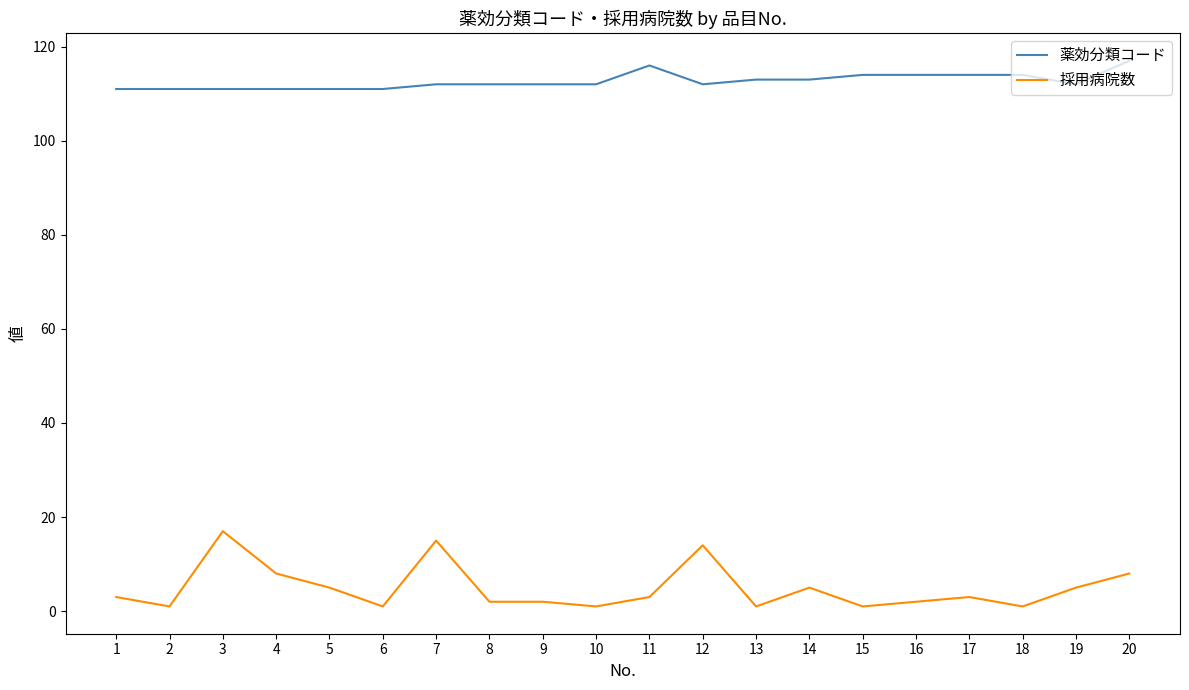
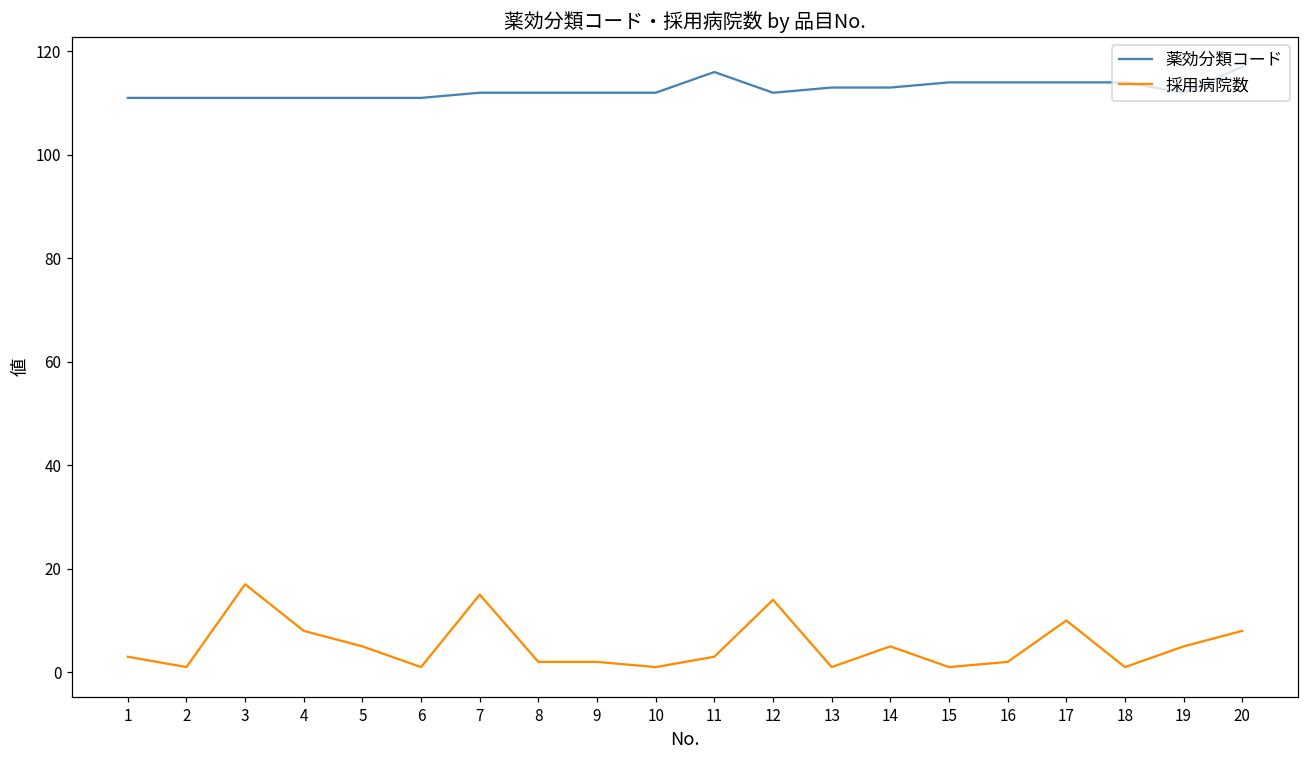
採用病院数, 17: 3 -> 10
